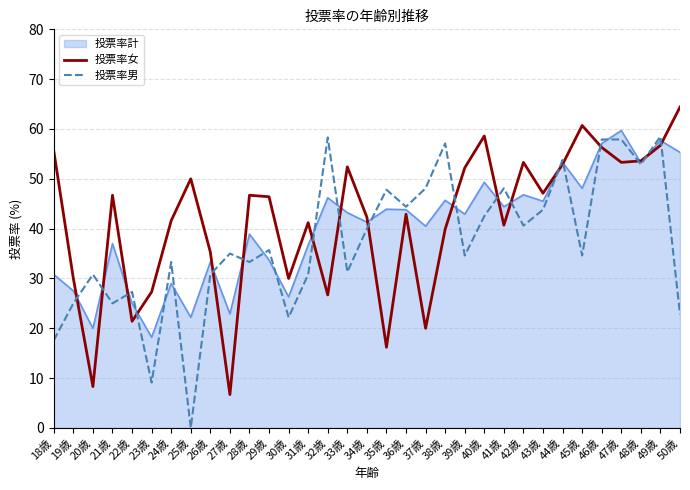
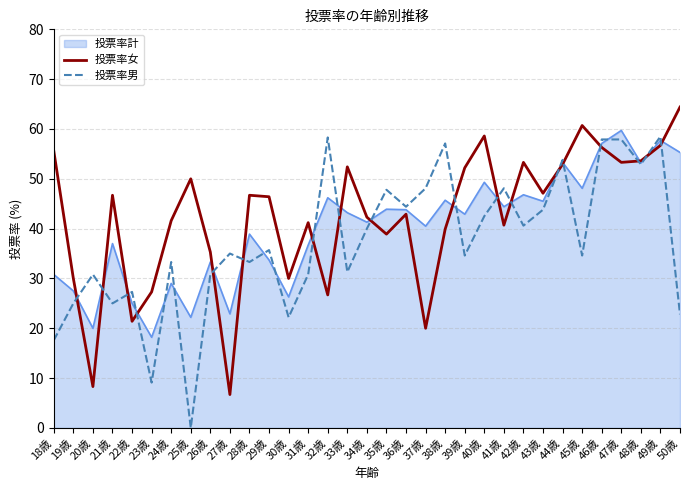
投票率女, 35歳: 16 -> 39
